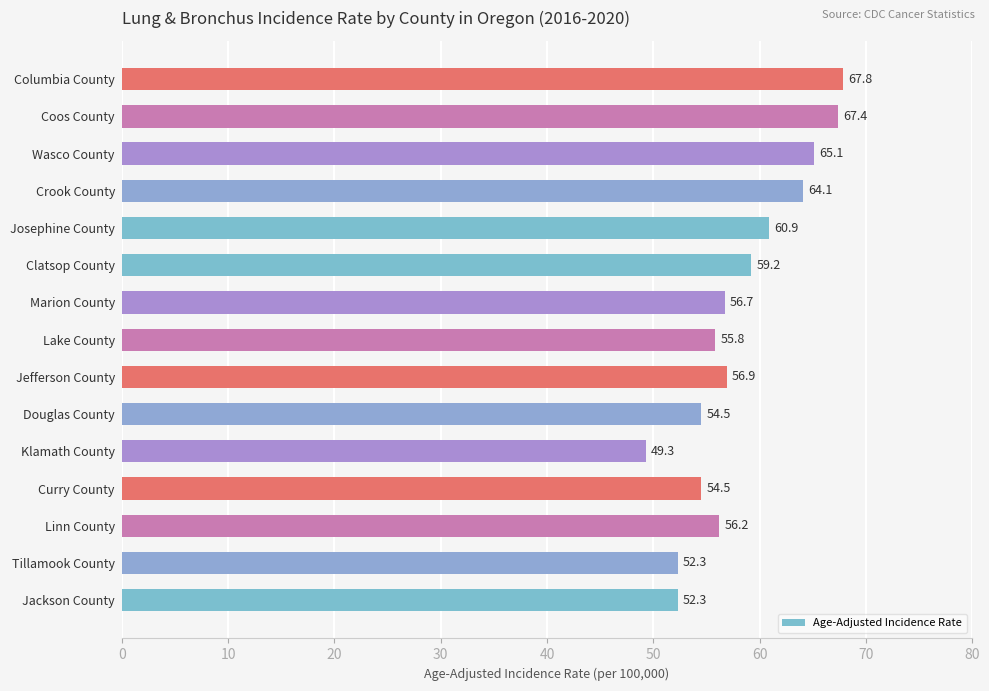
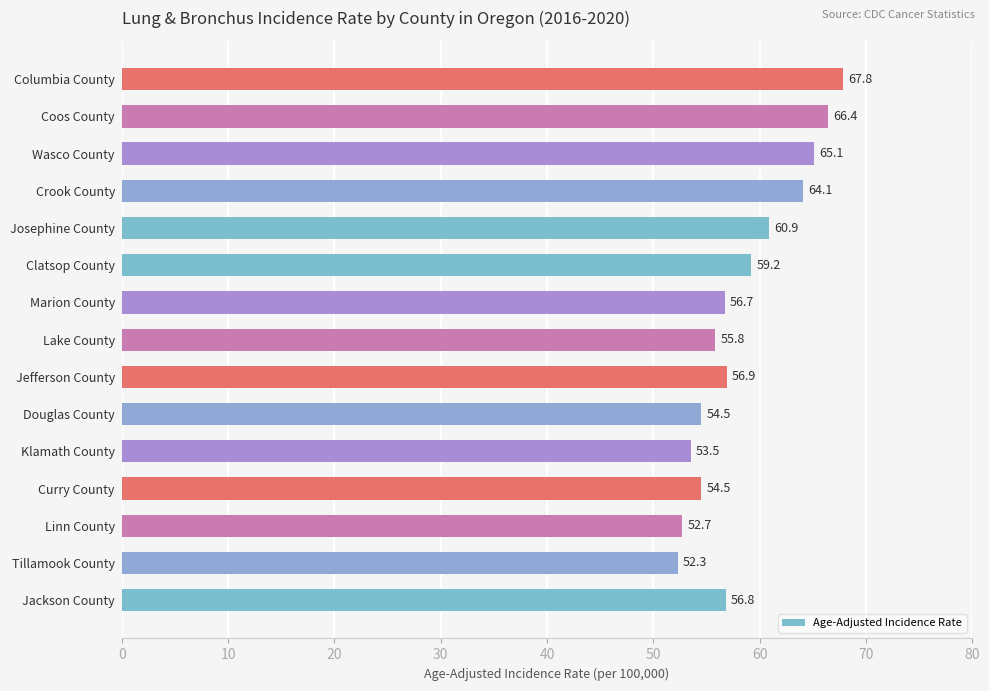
Coos County: 67.4 -> 66.4
Klamath County: 49.3 -> 53.5
Linn County: 56.2 -> 52.7
Jackson County: 52.3 -> 56.8
